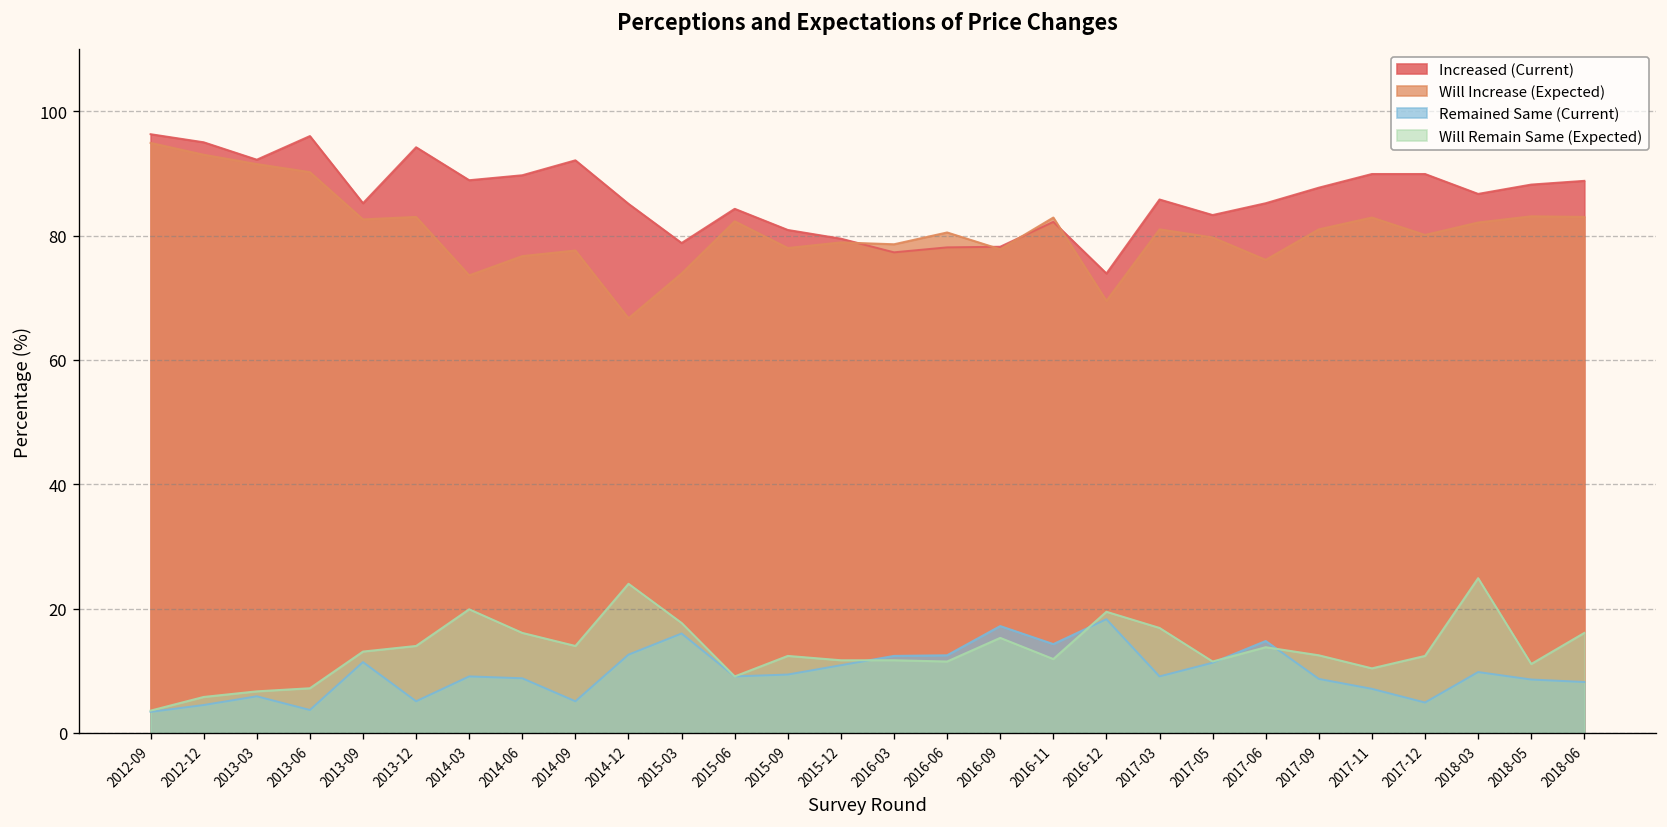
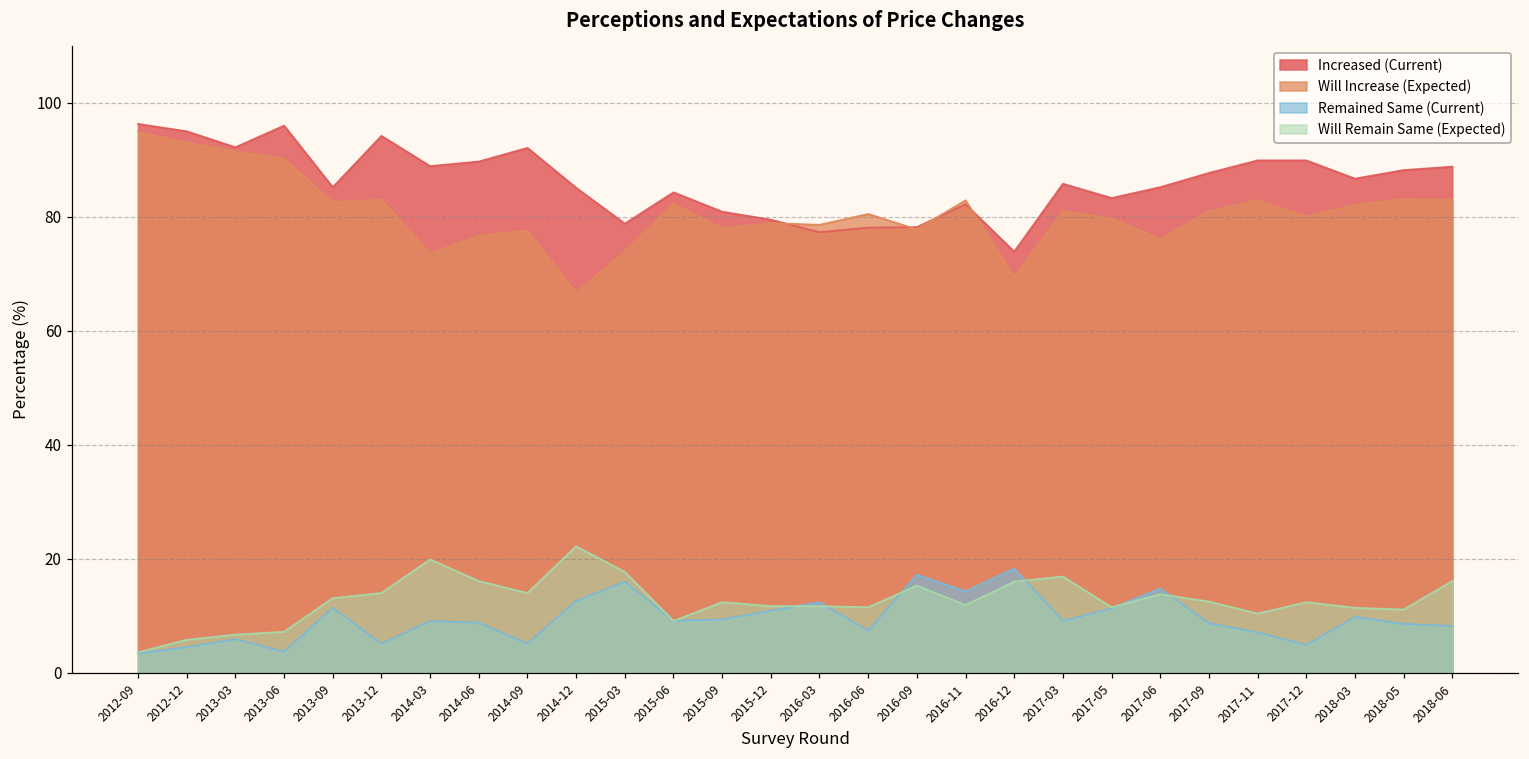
Will Remain Same (Expected), 2014-12: 24 -> 22
Remained Same (Current), 2016-06: 13 -> 7
Will Remain Same (Expected), 2016-12: 20 -> 16
Will Remain Same (Expected), 2018-03: 25 -> 11
